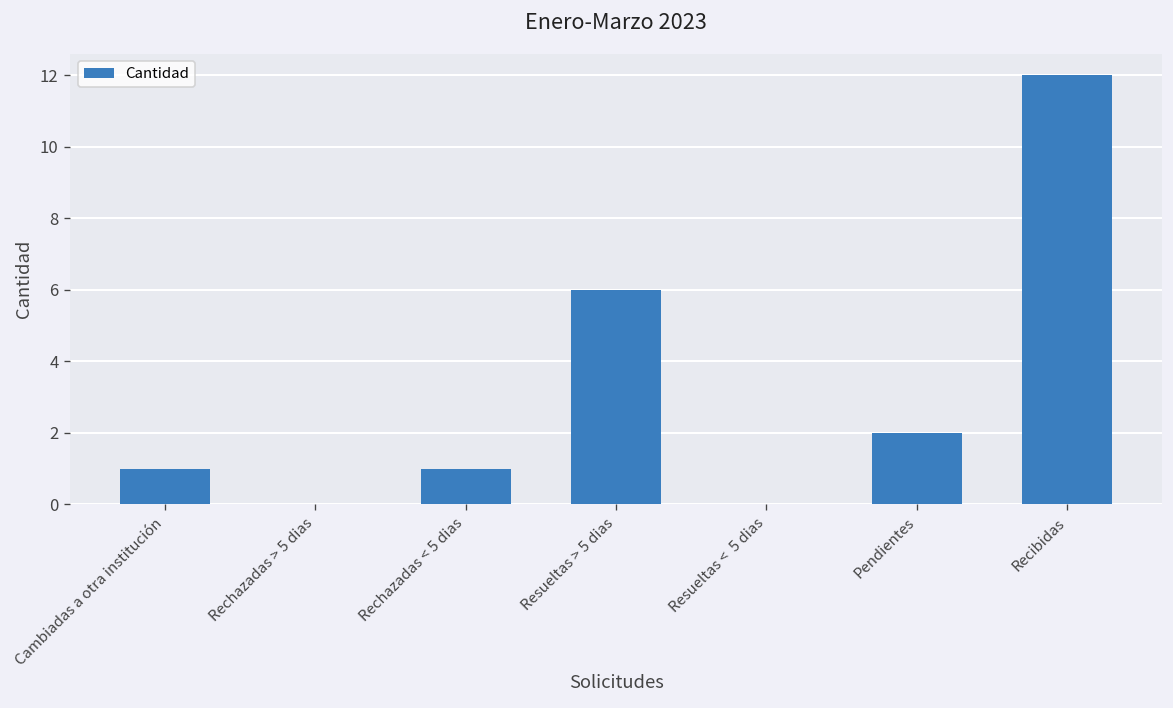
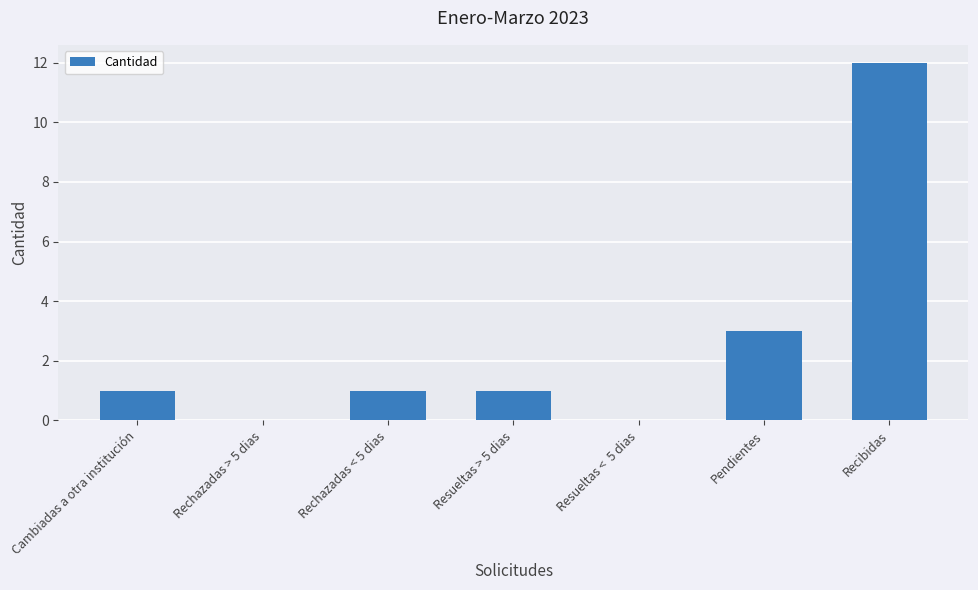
Resueltas > 5 dias: 6 -> 1
Pendientes: 2 -> 3
